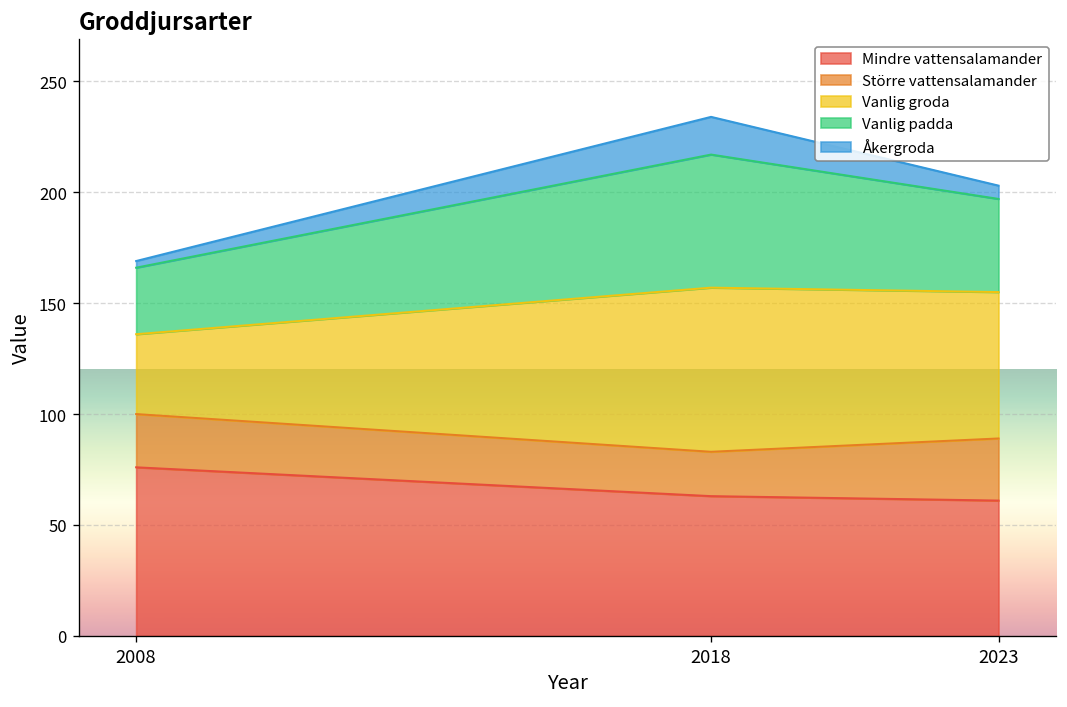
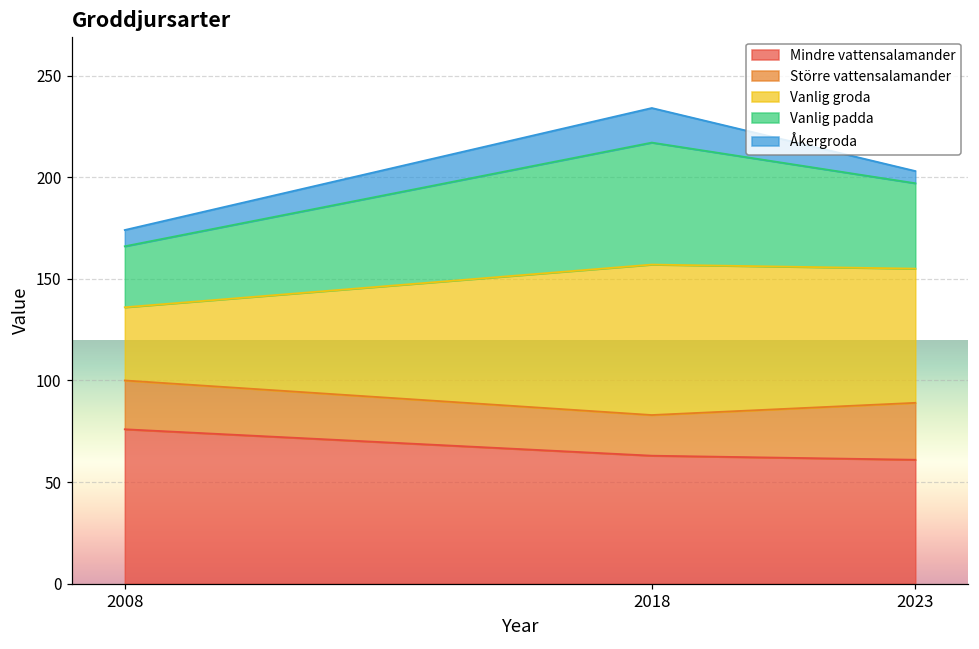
Åkergroda, 2008: 3 -> 8
